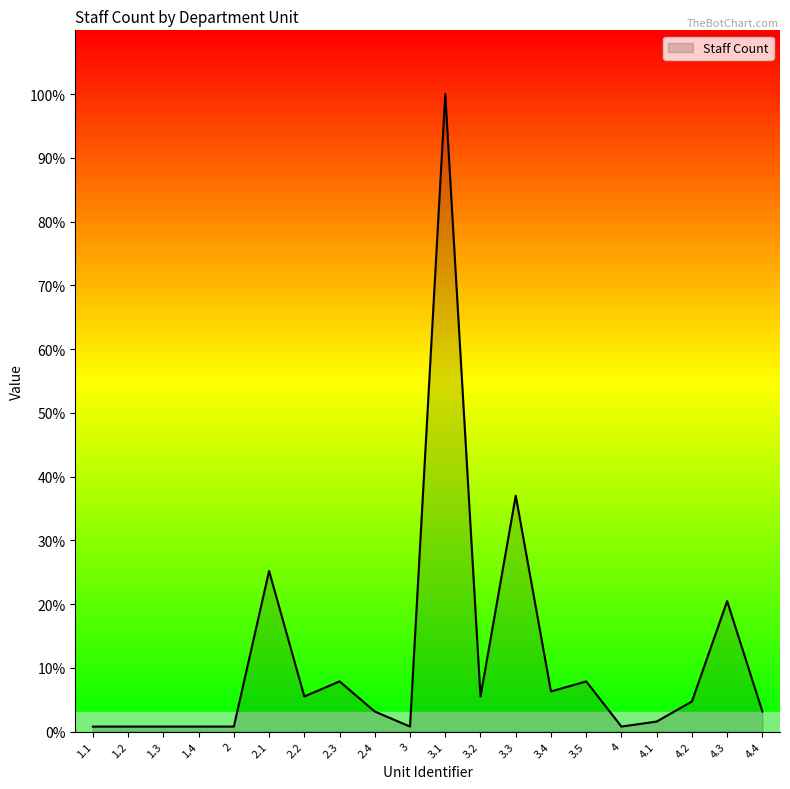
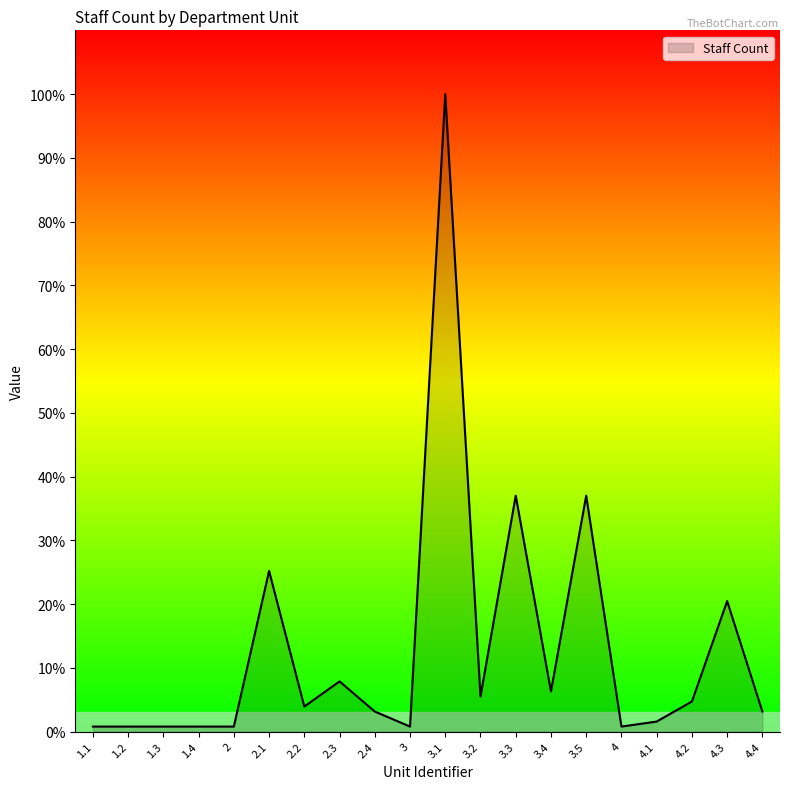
2.2: 6% -> 4%
3.5: 8% -> 37%
